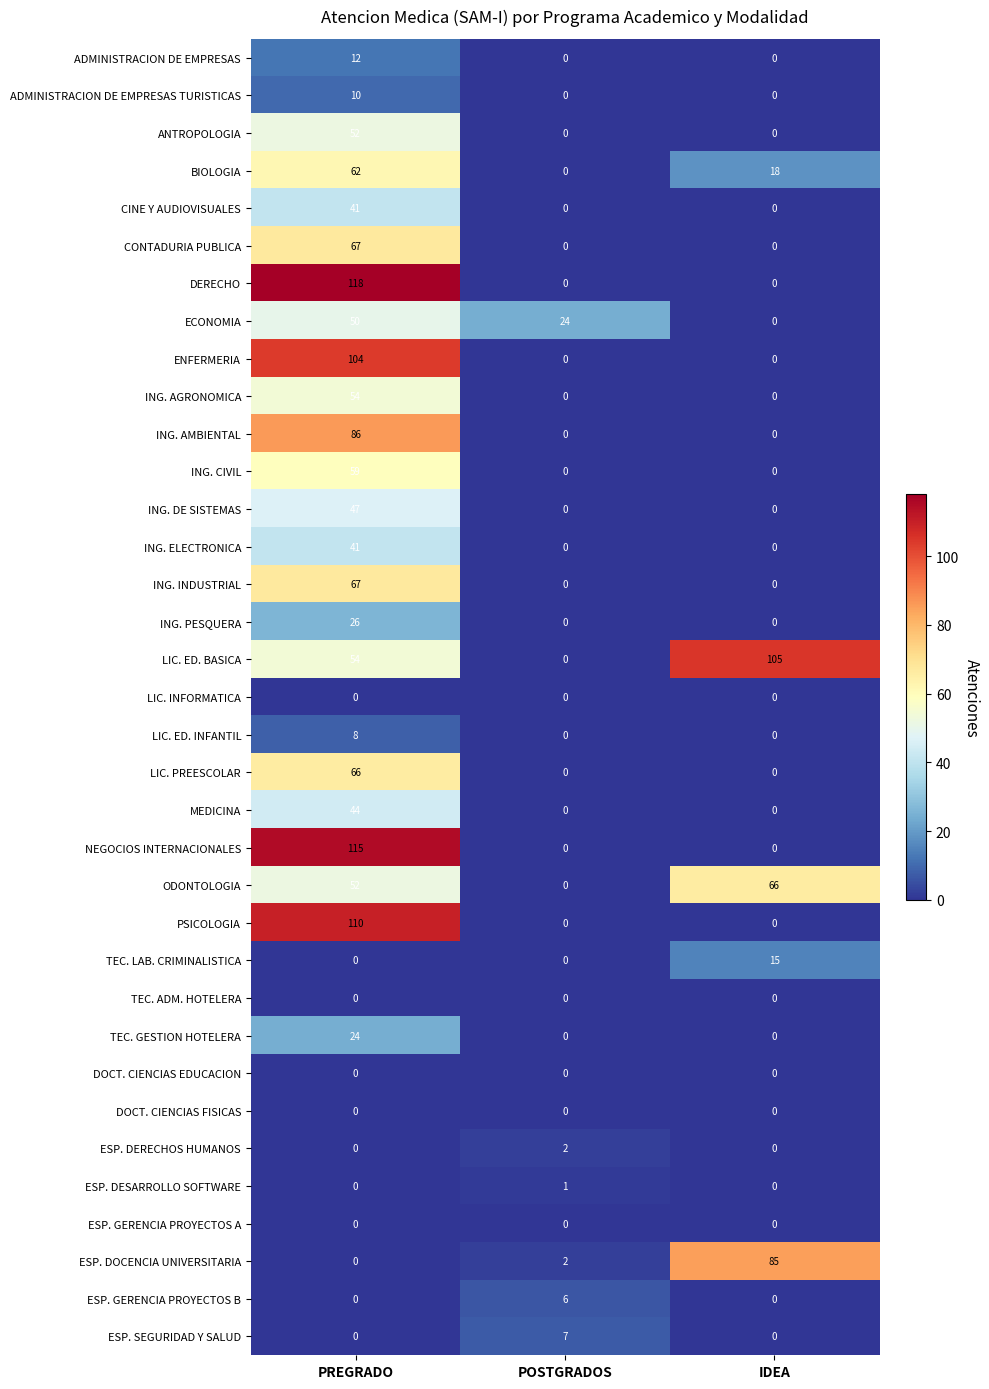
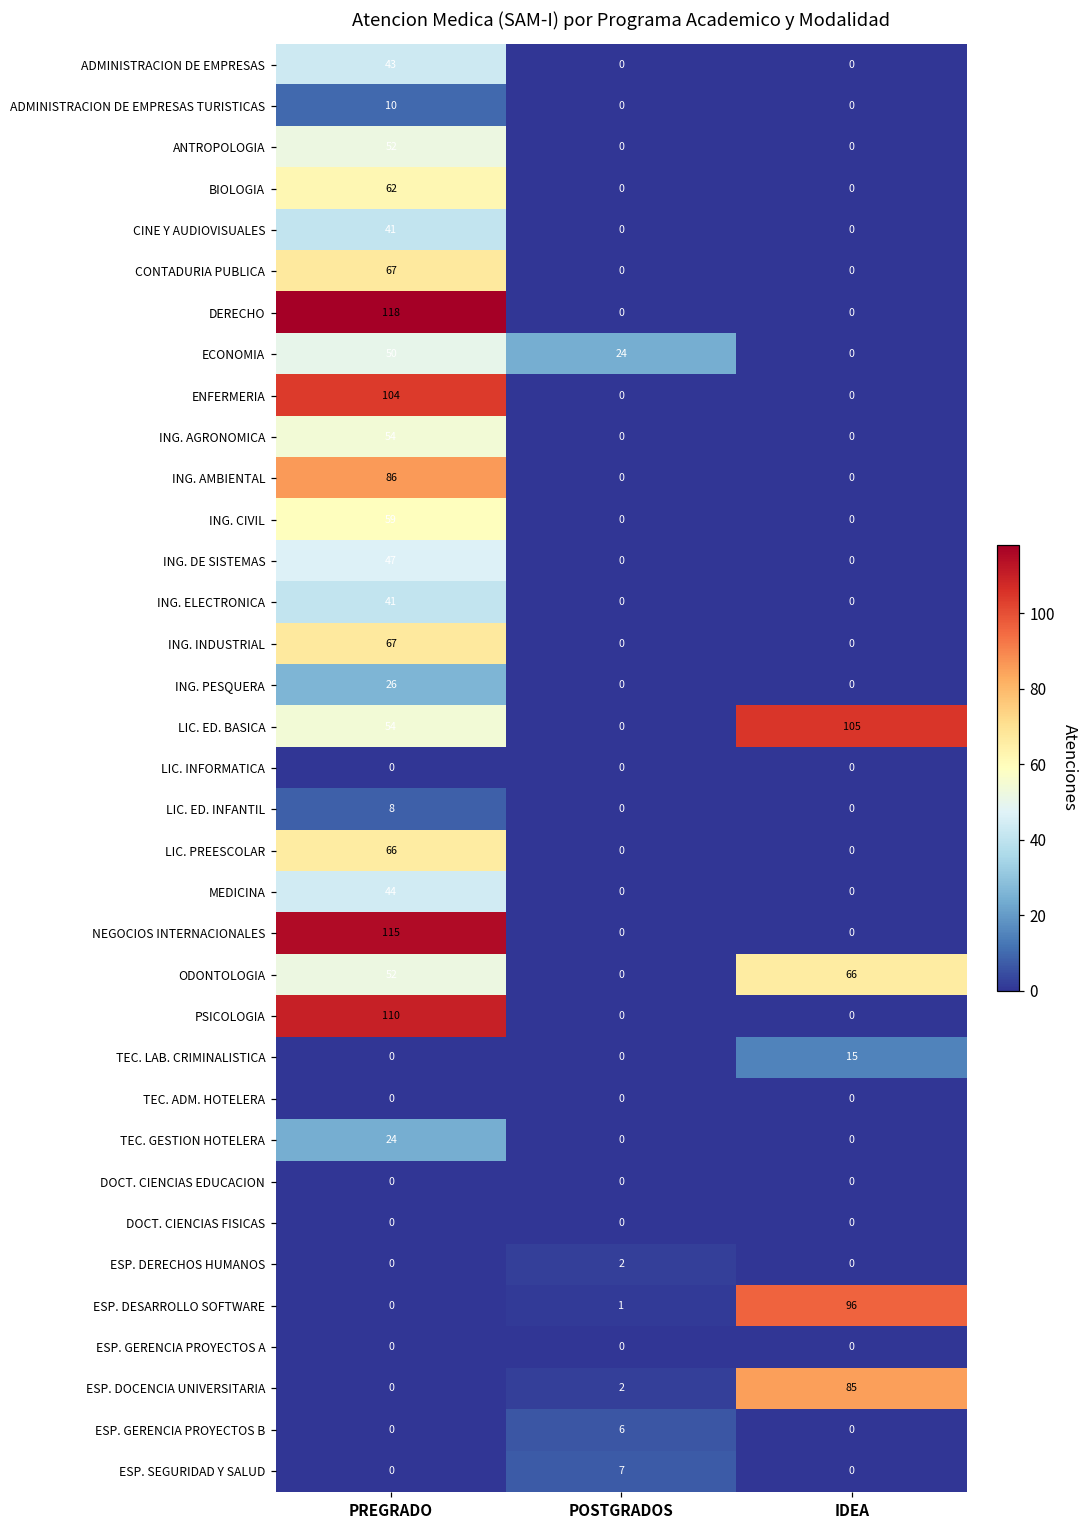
ADMINISTRACION DE EMPRESAS, PREGRADO: 12 -> 43
BIOLOGIA, IDEA: 18 -> 0
ESP. DESARROLLO SOFTWARE, IDEA: 0 -> 96
